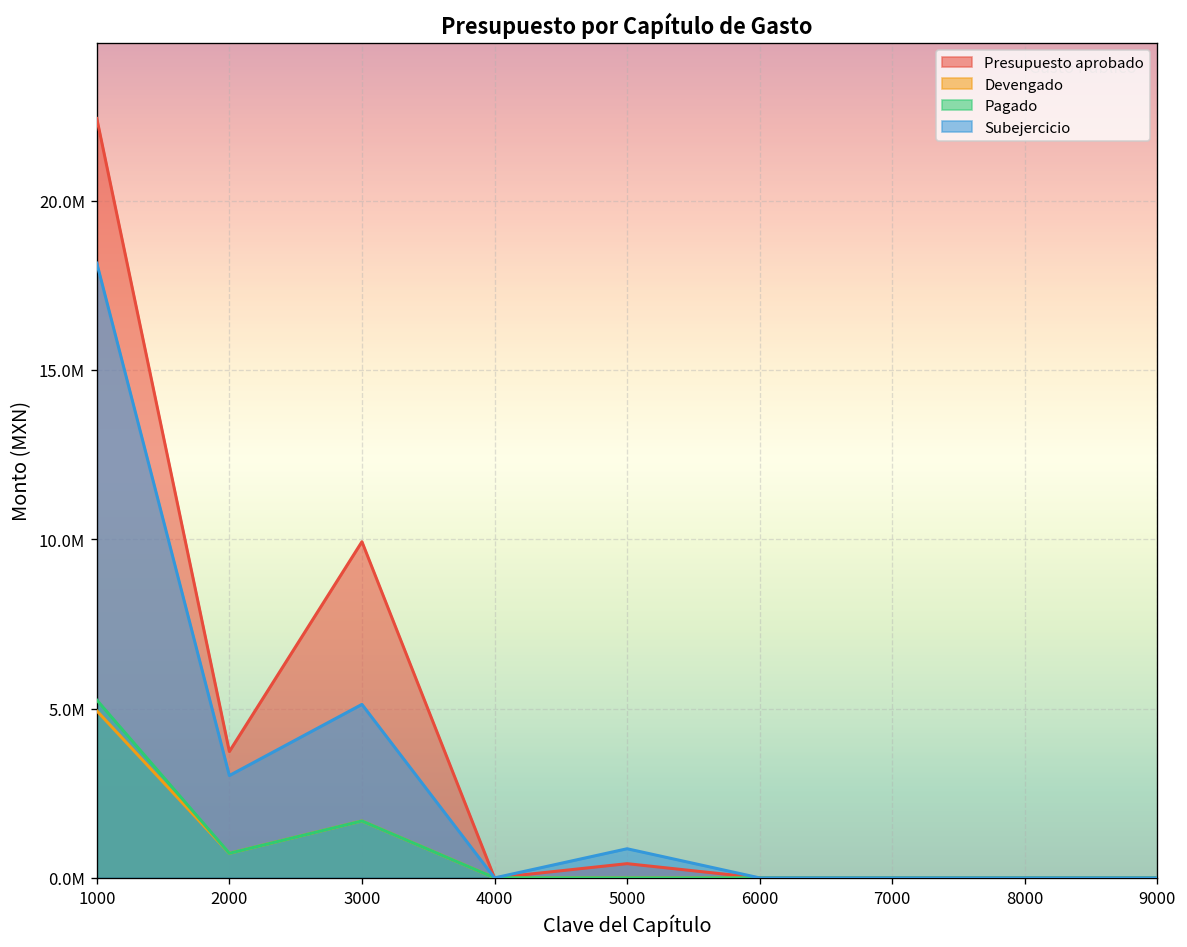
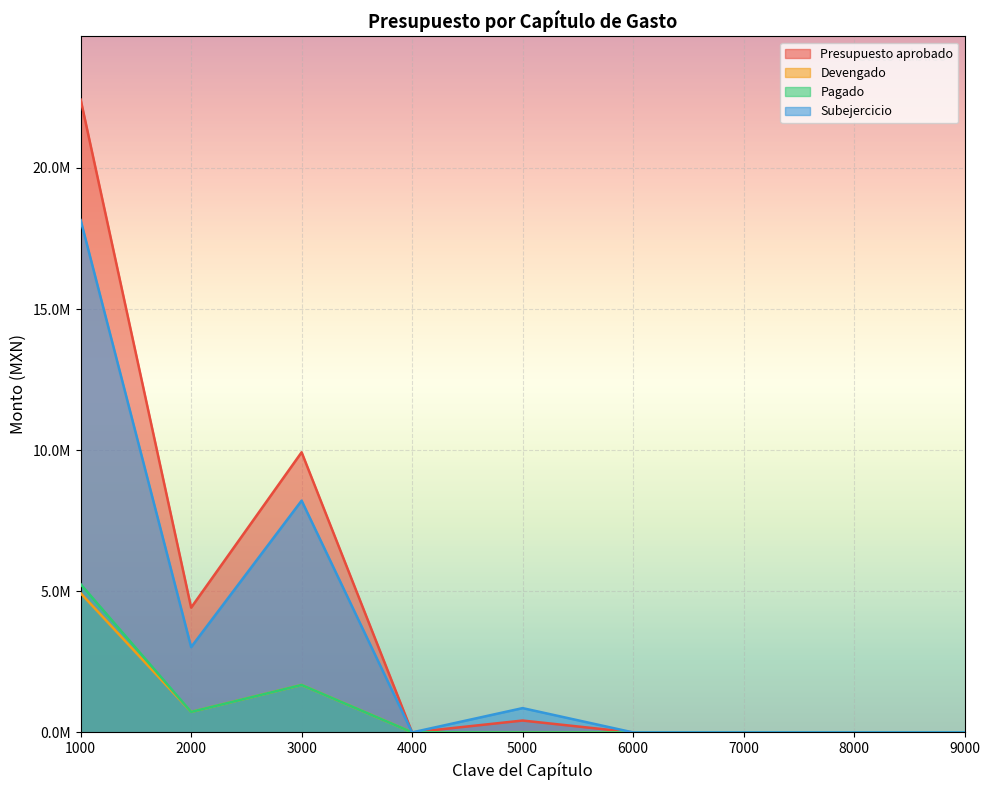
Presupuesto aprobado, 2000: 3700000 -> 4400000
Subejercicio, 3000: 5100000 -> 8200000
